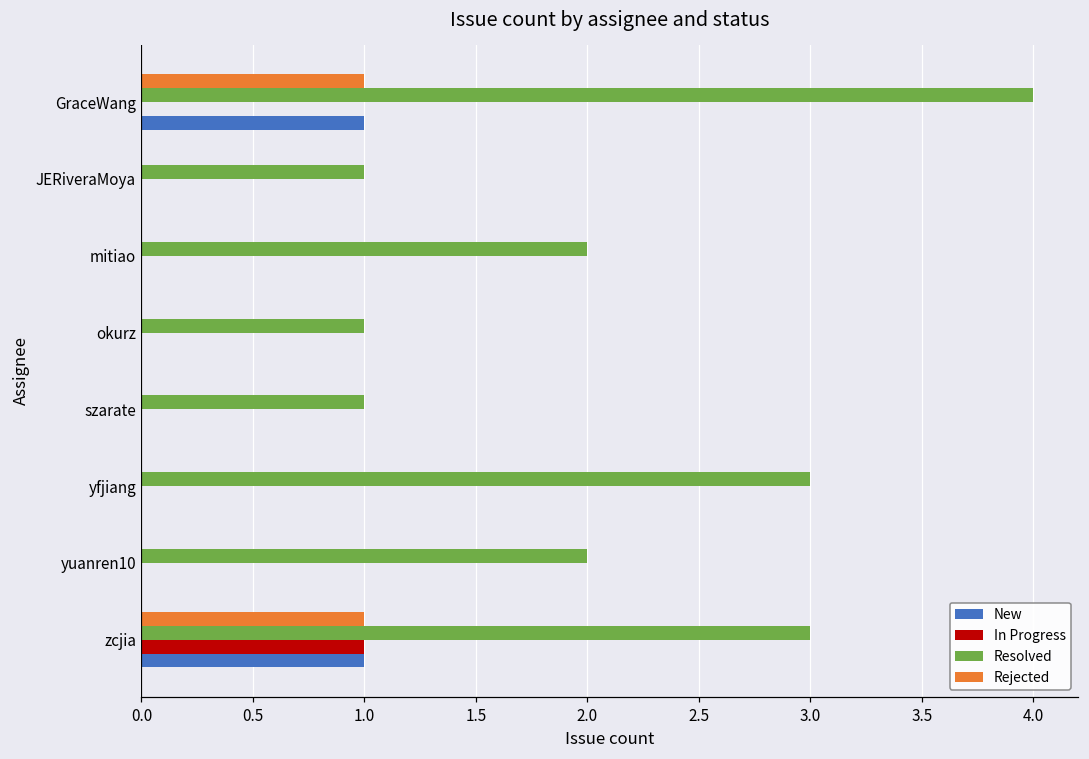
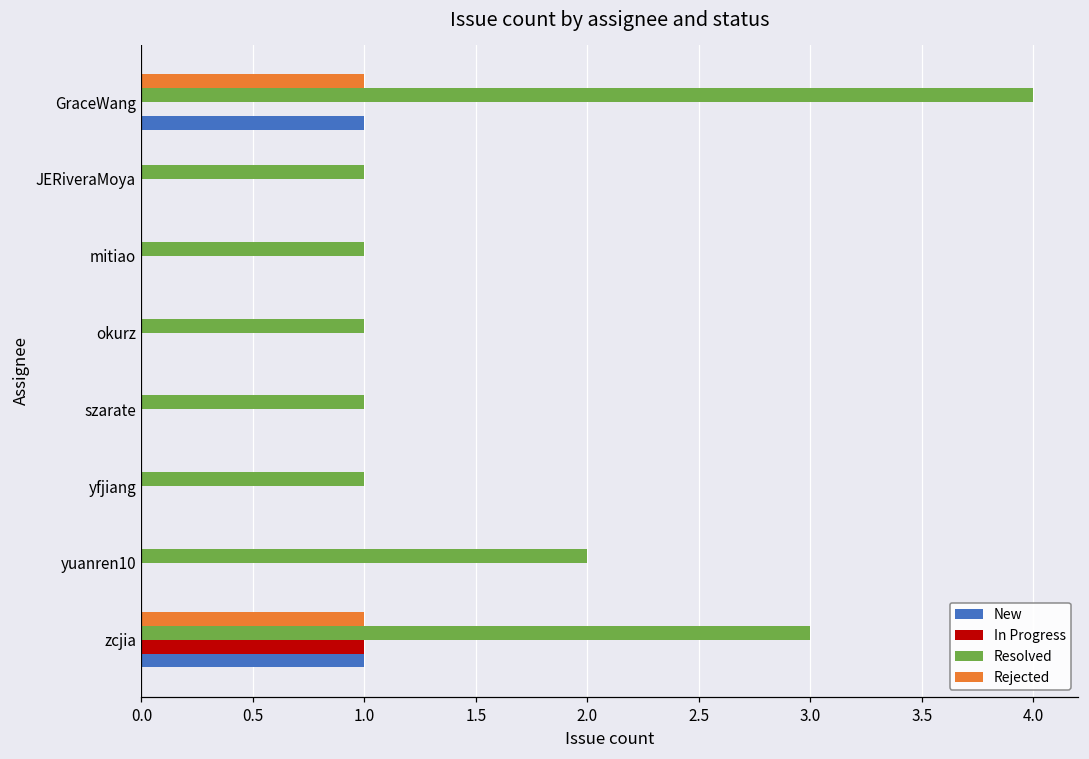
Resolved, mitiao: 2 -> 1
Resolved, yfjiang: 3 -> 1
